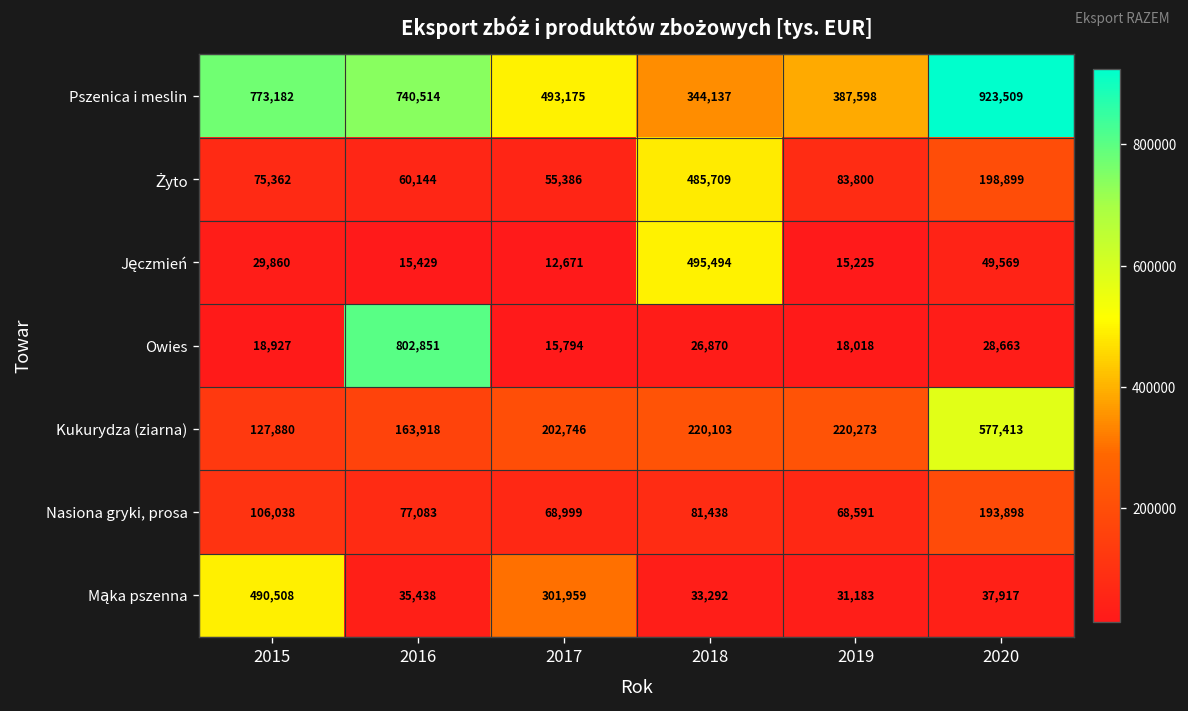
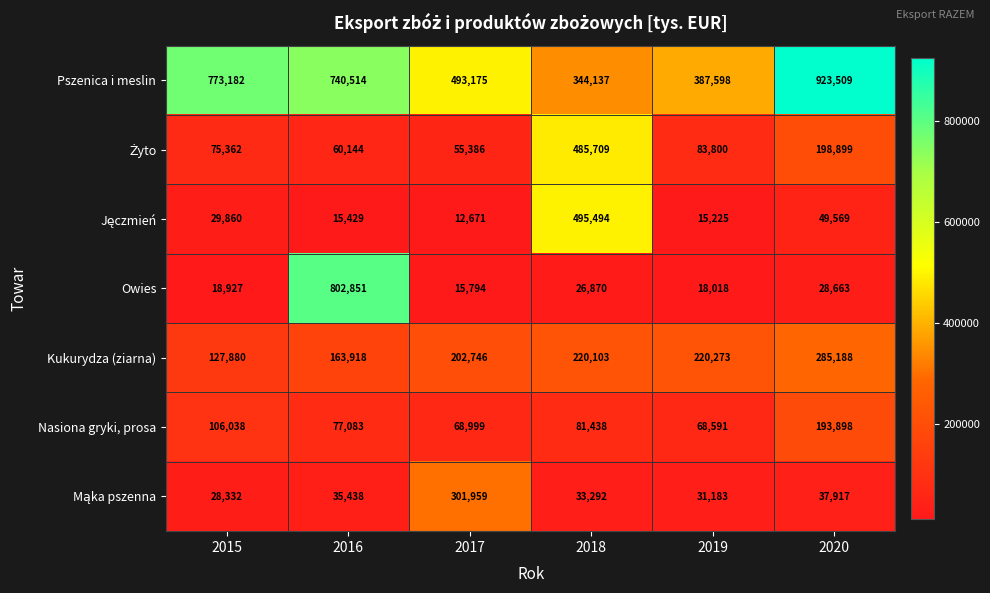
Kukurydza (ziarna), 2020: 577,413 -> 285,188
Mąka pszenna, 2015: 490,508 -> 28,332
